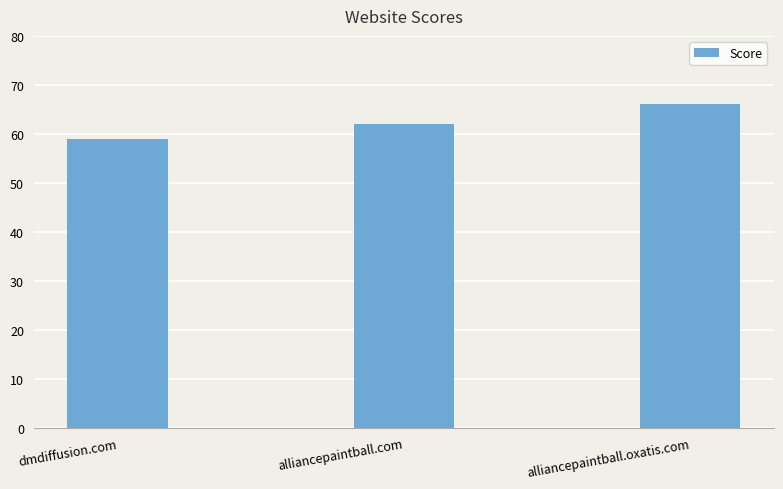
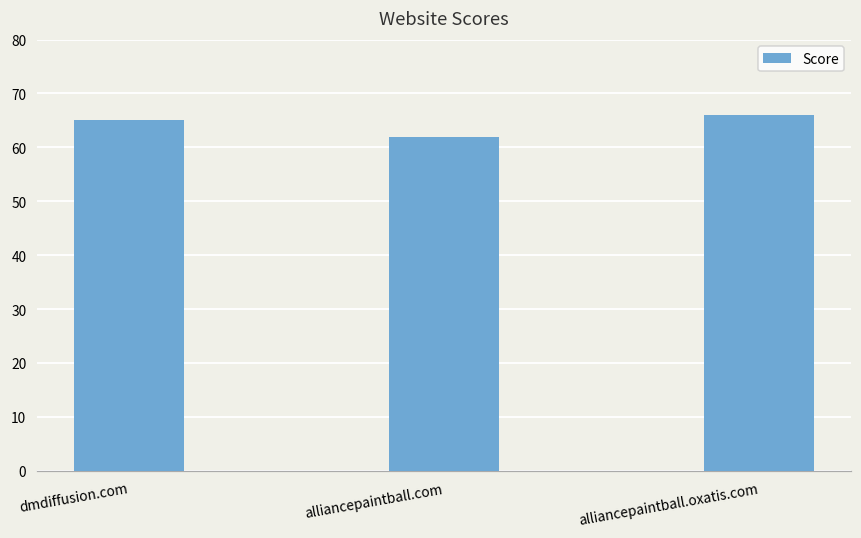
dmdiffusion.com: 59 -> 65
